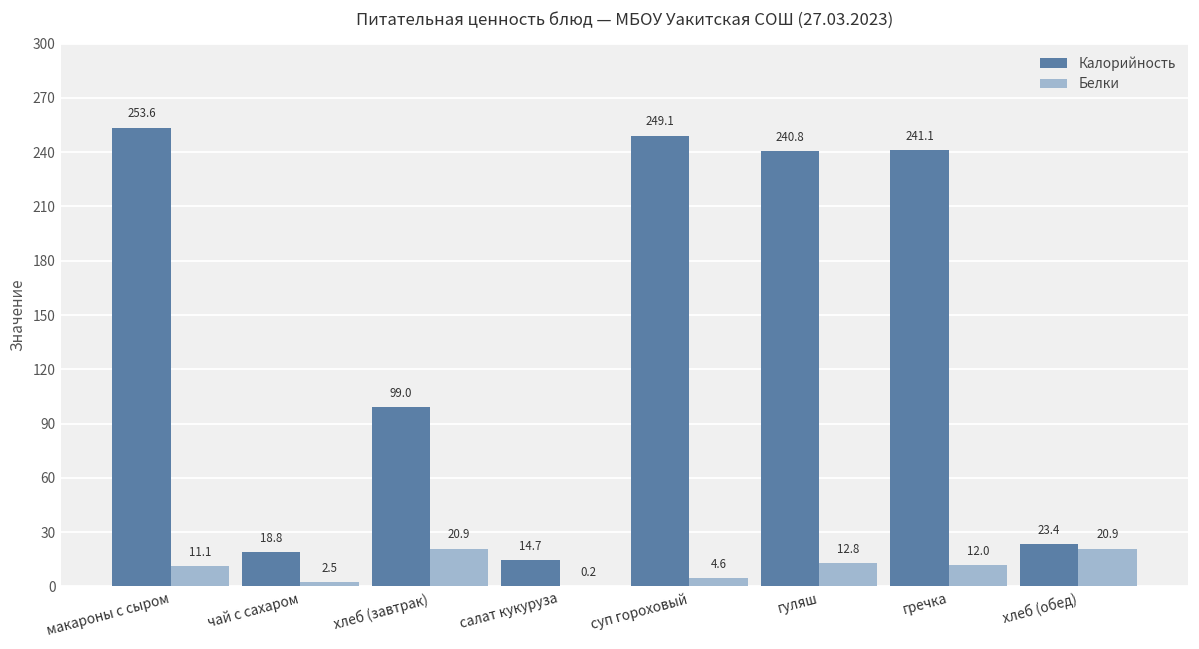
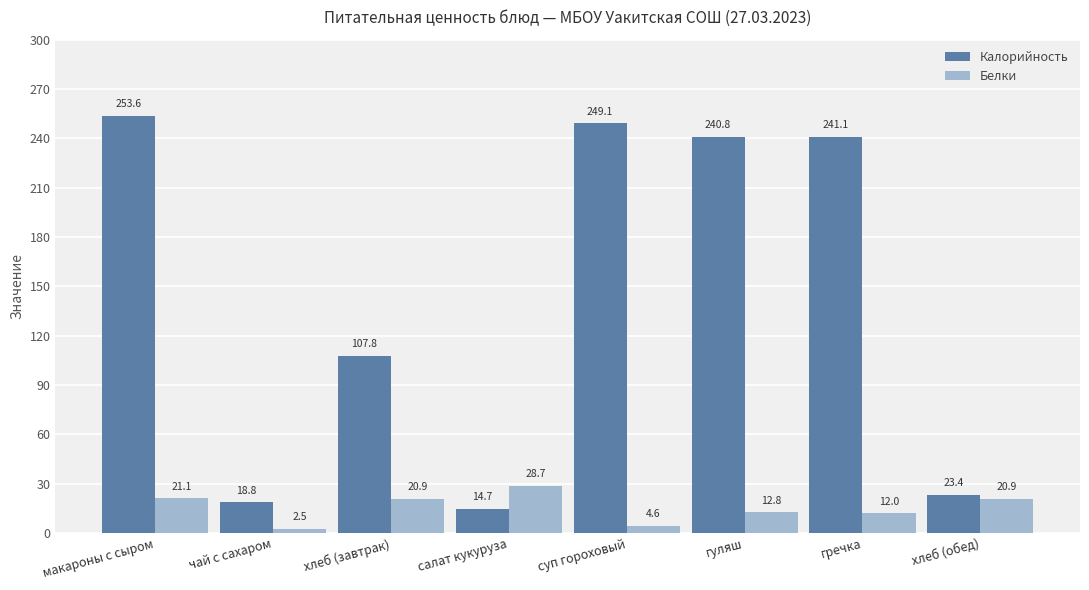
Белки, макароны с сыром: 11.1 -> 21.1
Калорийность, хлеб (завтрак): 99.0 -> 107.8
Белки, салат кукуруза: 0.2 -> 28.7
